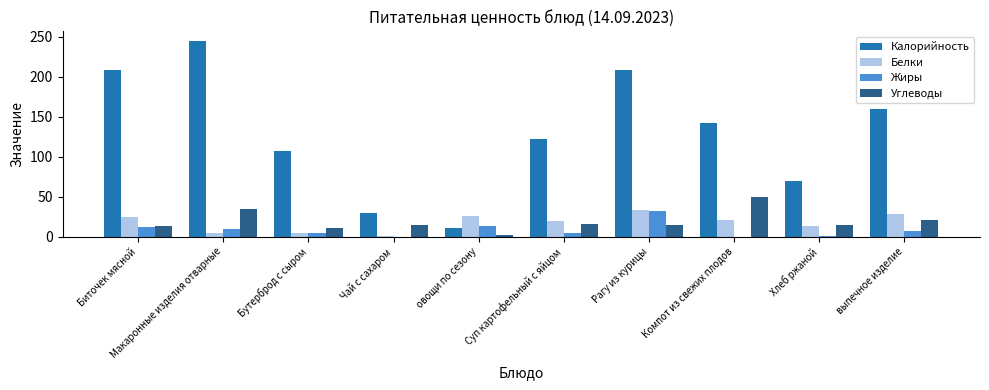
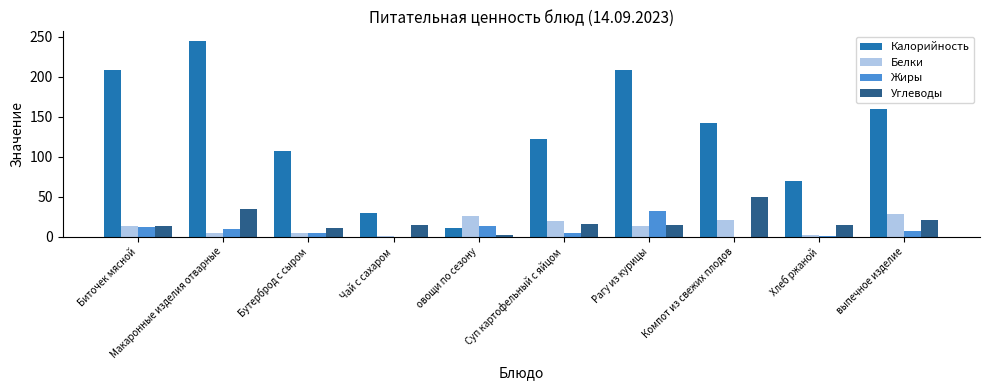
Белки, Биточек мясной: 20 -> 10
Белки, Рагу из курицы: 30 -> 10
Белки, Хлеб ржаной: 10 -> 0
